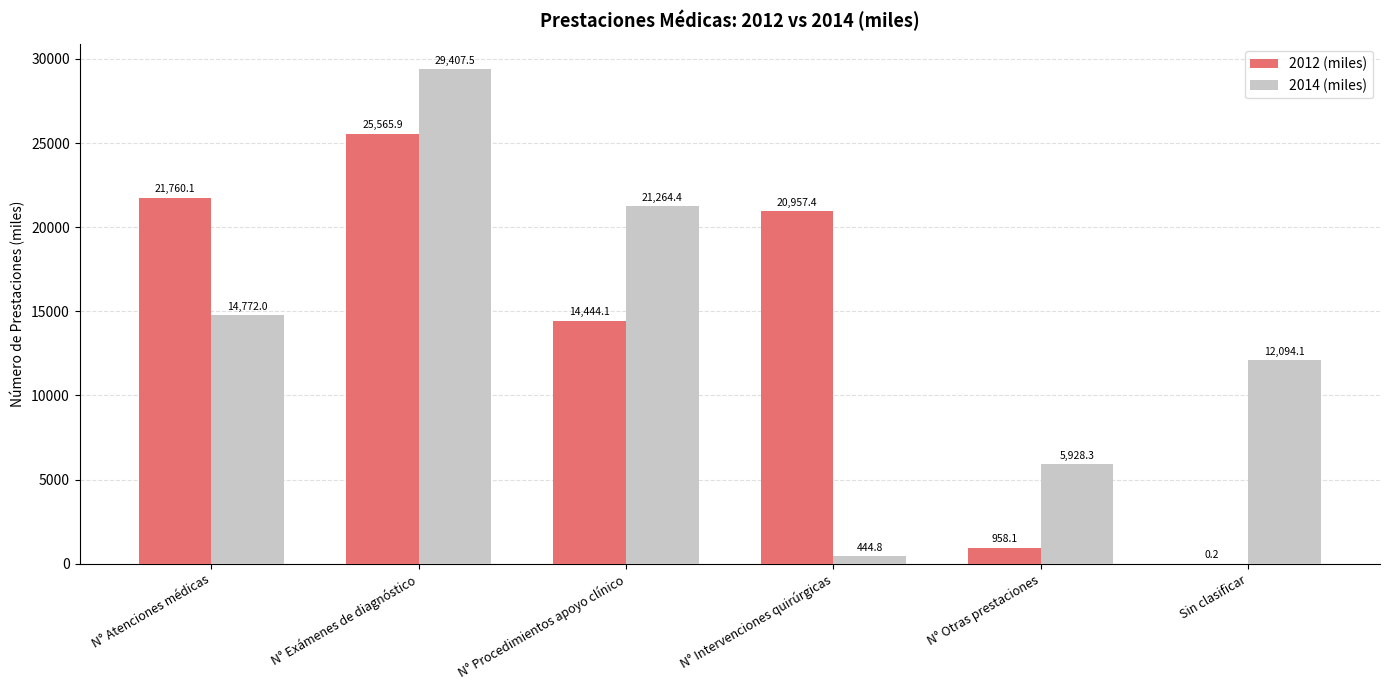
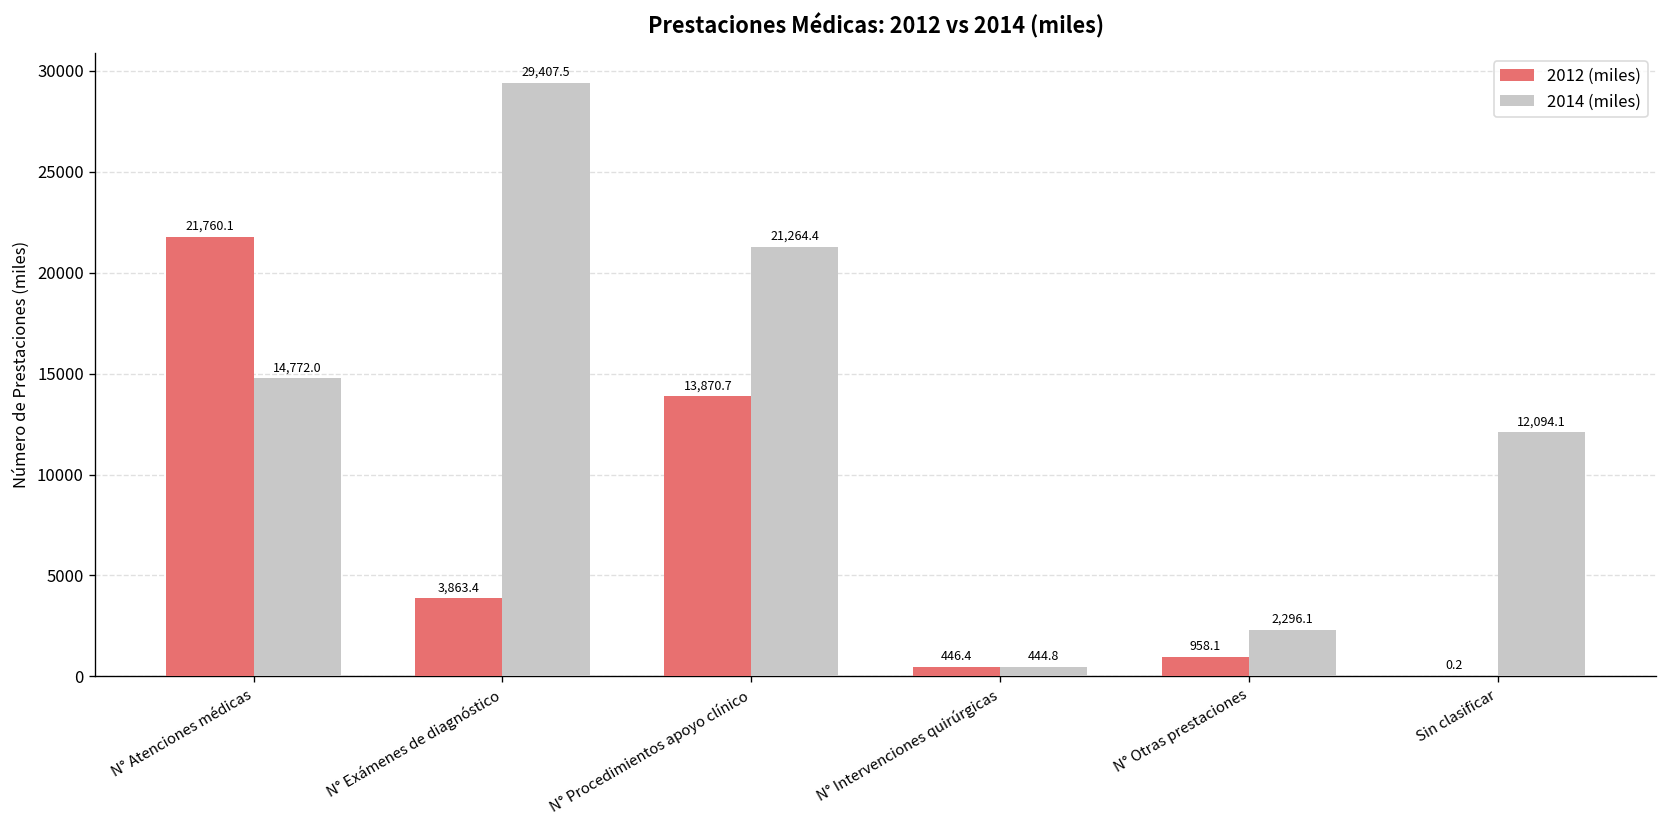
2012 (miles), N° Exámenes de diagnóstico: 25,565.9 -> 3,863.4
2012 (miles), N° Procedimientos apoyo clínico: 14,444.1 -> 13,870.7
2012 (miles), N° Intervenciones quirúrgicas: 20,957.4 -> 446.4
2014 (miles), N° Otras prestaciones: 5,928.3 -> 2,296.1
